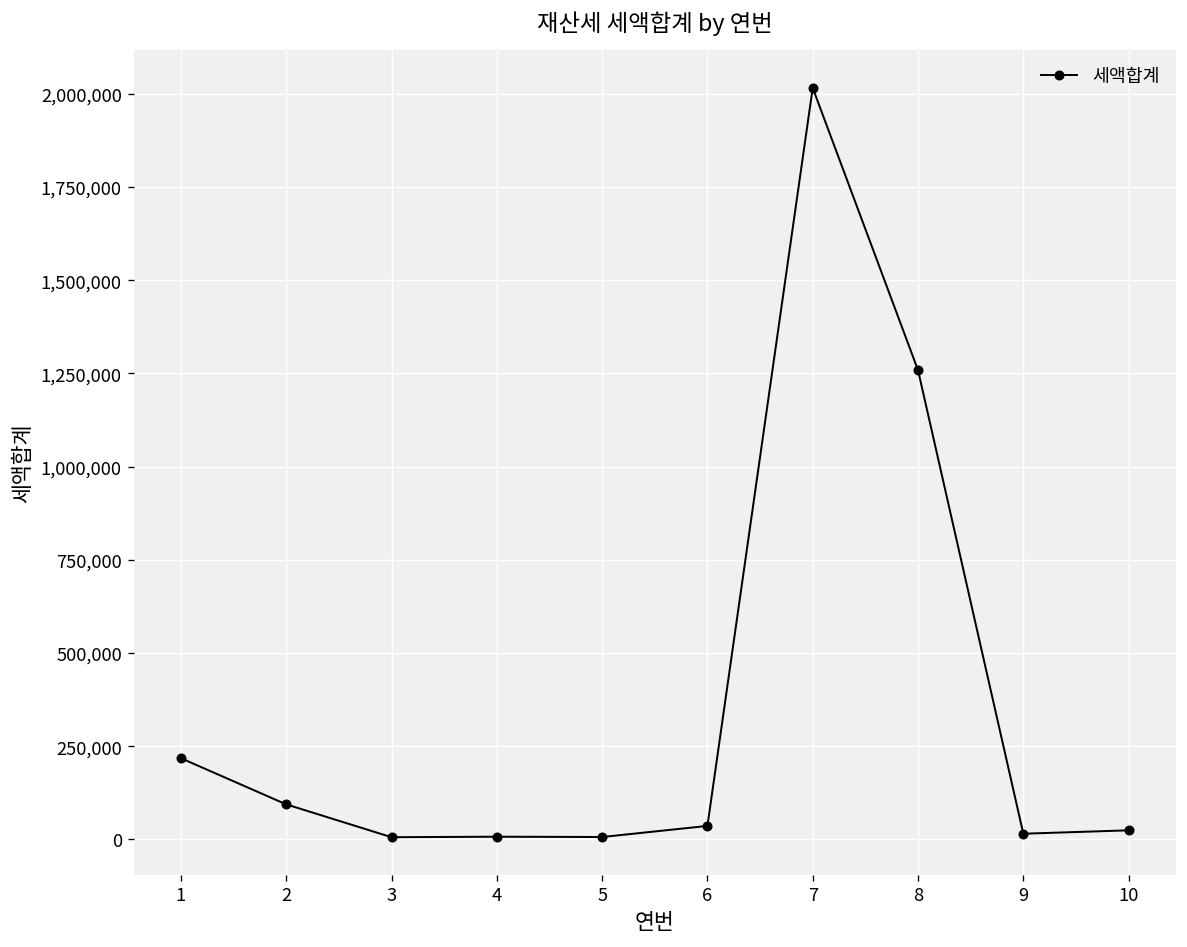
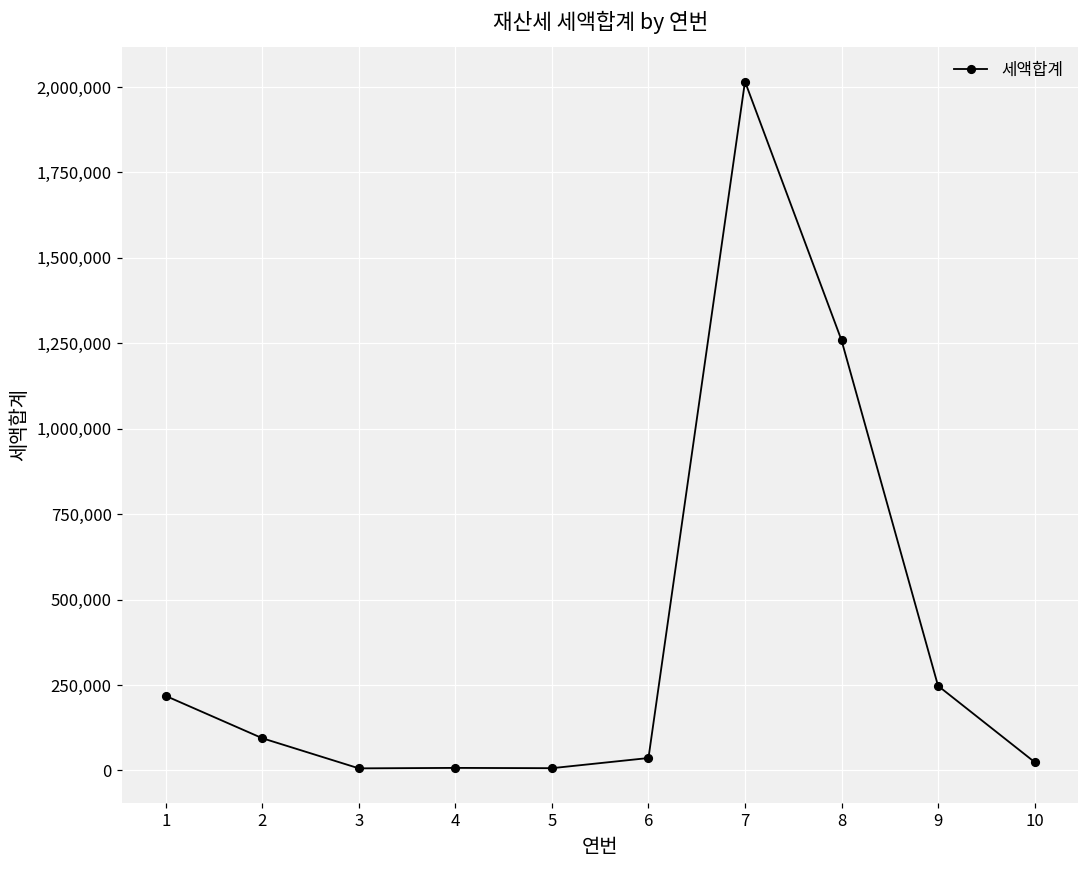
9: 20,000 -> 250,000
